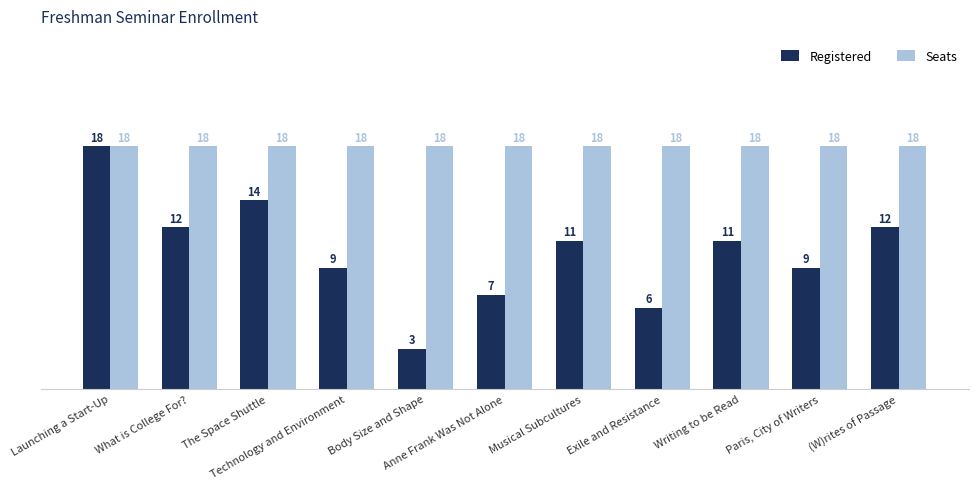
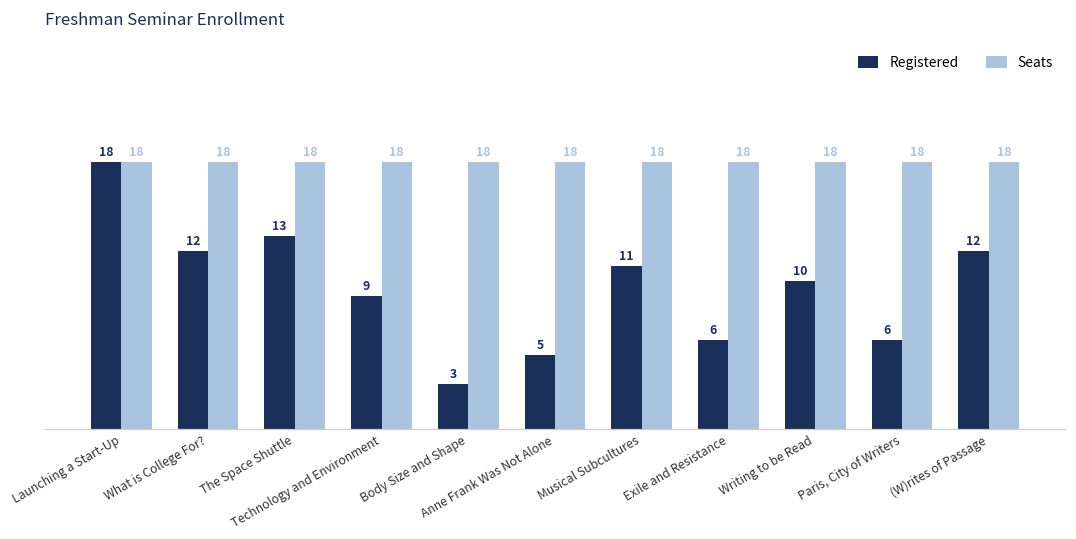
Registered, The Space Shuttle: 14 -> 13
Registered, Anne Frank Was Not Alone: 7 -> 5
Registered, Writing to be Read: 11 -> 10
Registered, Paris, City of Writers: 9 -> 6
